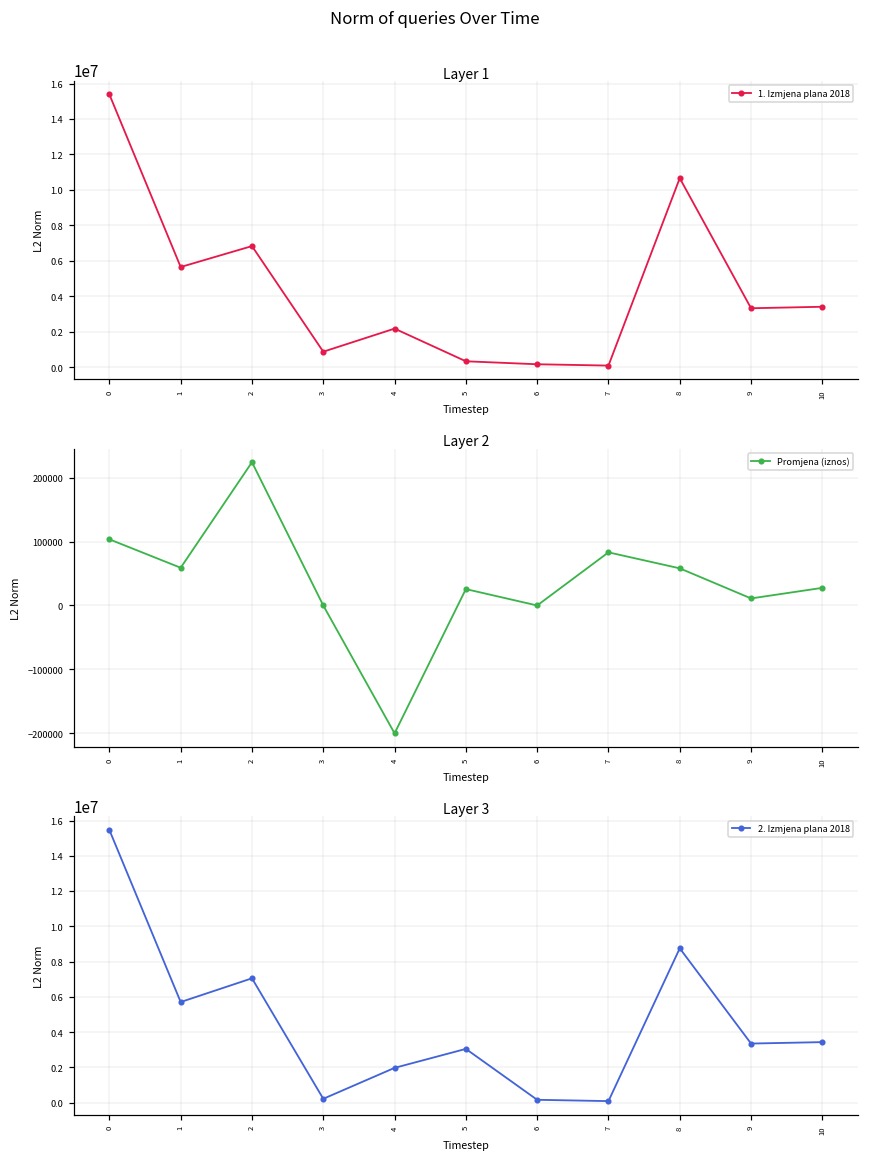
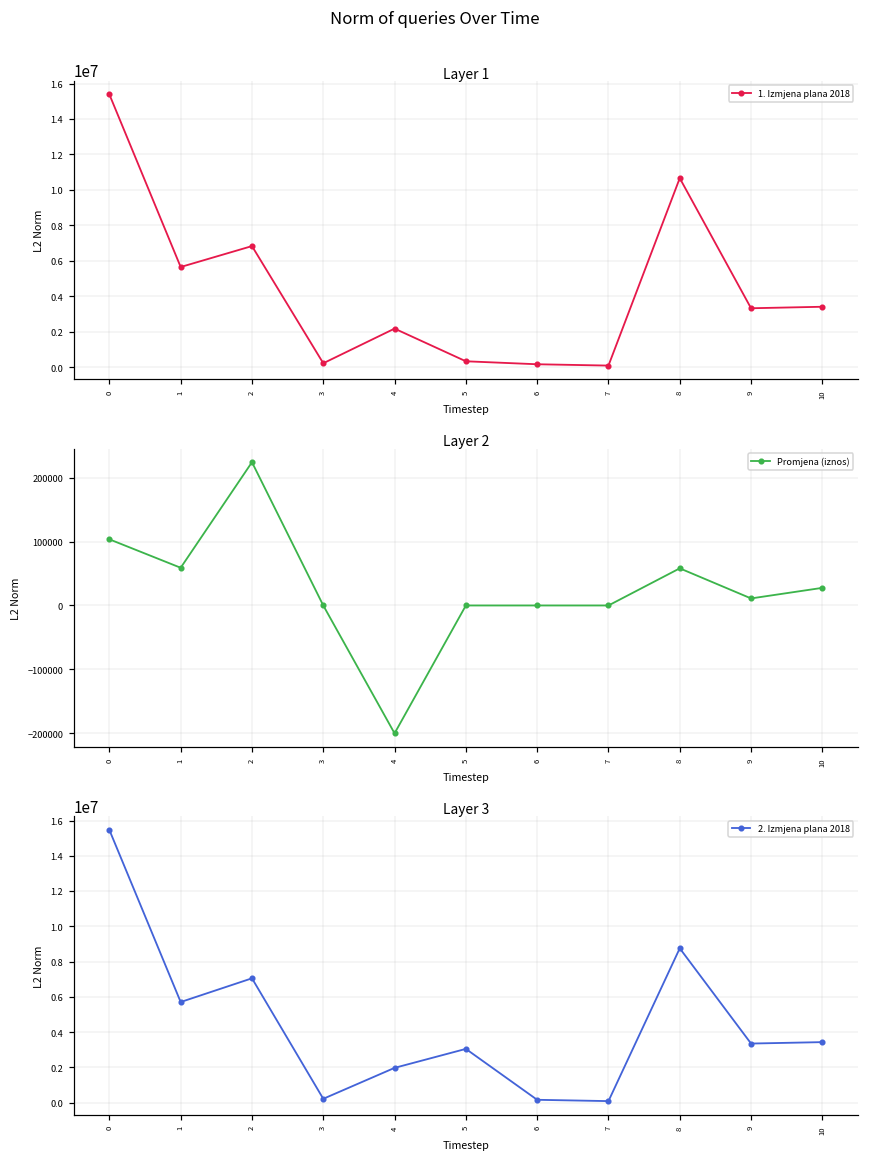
Layer 1, 3: 900000 -> 200000
Layer 2, 5: 30000 -> 0
Layer 2, 7: 80000 -> 0
